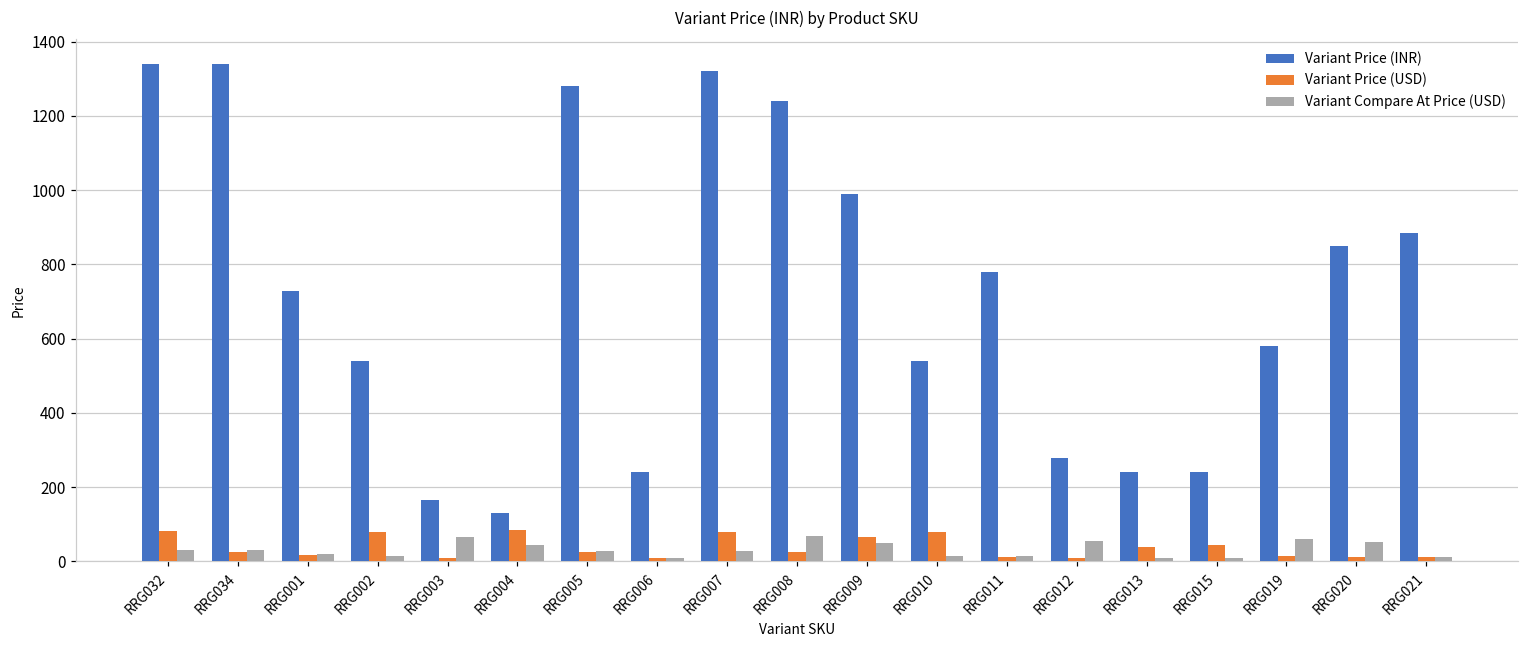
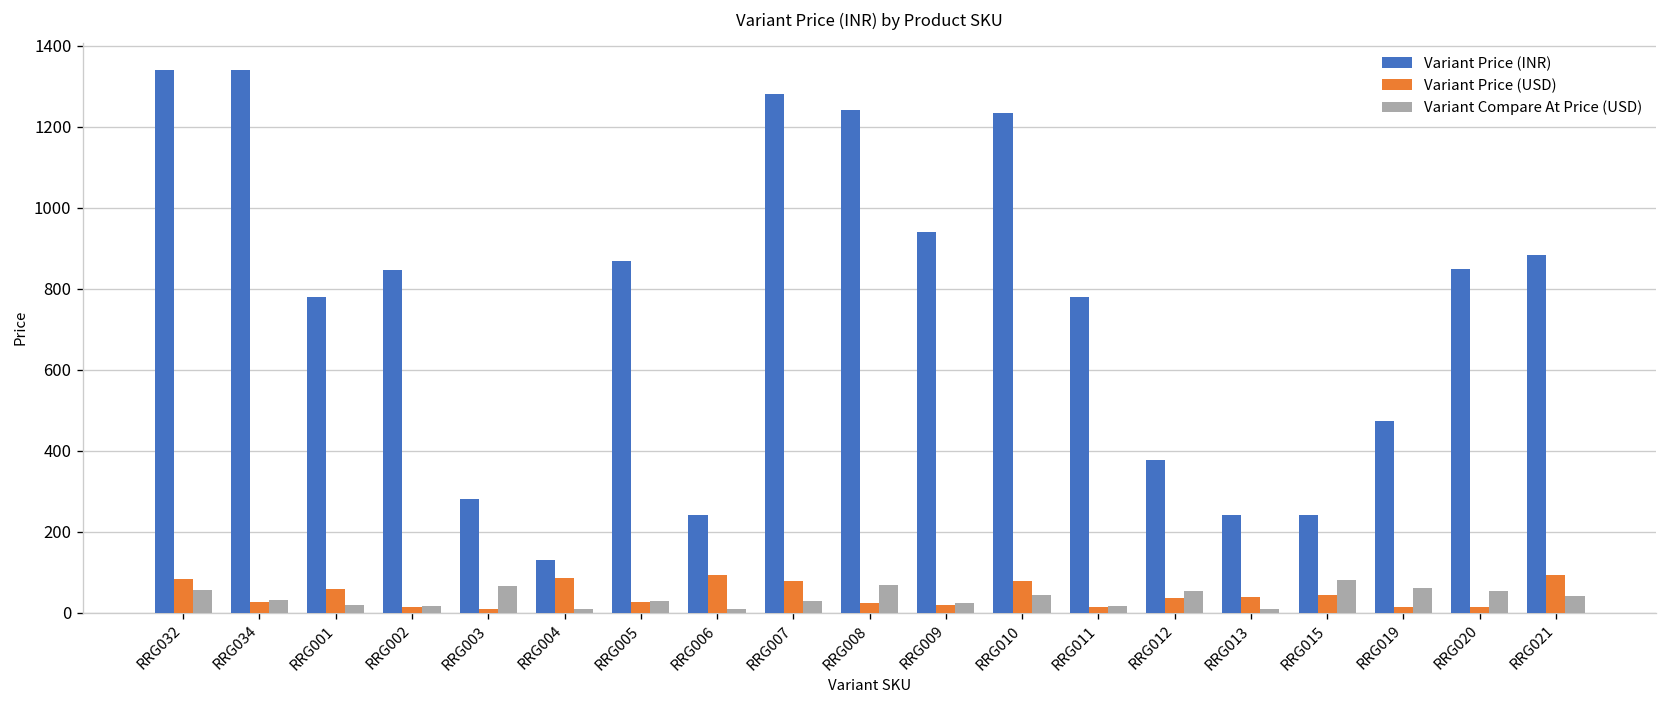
Variant Compare At Price (USD), RRG032: 30 -> 60
Variant Price (INR), RRG001: 730 -> 780
Variant Price (USD), RRG001: 20 -> 60
Variant Price (INR), RRG002: 540 -> 850
Variant Price (USD), RRG002: 80 -> 10
Variant Price (INR), RRG003: 160 -> 280
Variant Compare At Price (USD), RRG004: 50 -> 10
Variant Price (INR), RRG005: 1280 -> 870
Variant Price (USD), RRG006: 10 -> 90
Variant Price (INR), RRG007: 1320 -> 1280
Variant Price (INR), RRG009: 990 -> 940
Variant Price (USD), RRG009: 60 -> 20
Variant Compare At Price (USD), RRG009: 50 -> 20
Variant Price (INR), RRG010: 540 -> 1230
Variant Compare At Price (USD), RRG010: 10 -> 40
Variant Price (INR), RRG012: 280 -> 380
Variant Price (USD), RRG012: 10 -> 30
Variant Compare At Price (USD), RRG015: 10 -> 80
Variant Price (INR), RRG019: 580 -> 470
Variant Price (USD), RRG021: 10 -> 90
Variant Compare At Price (USD), RRG021: 10 -> 40
